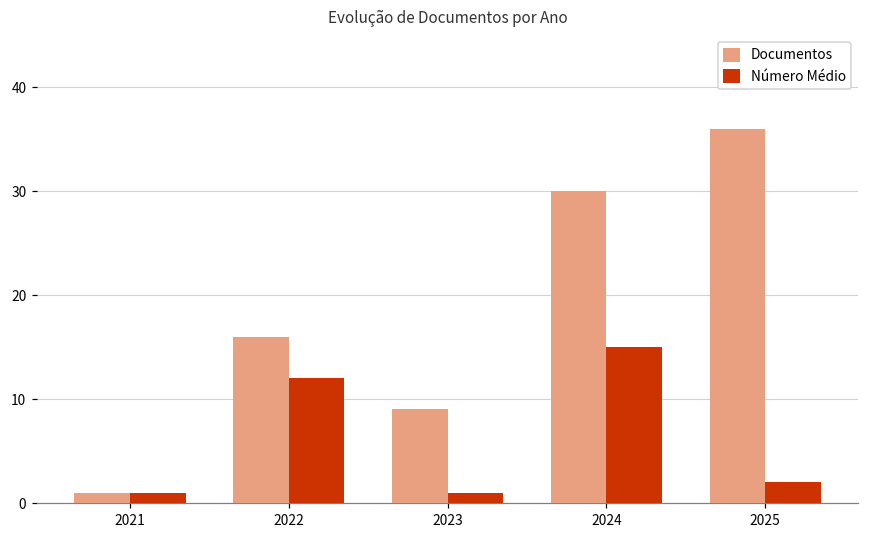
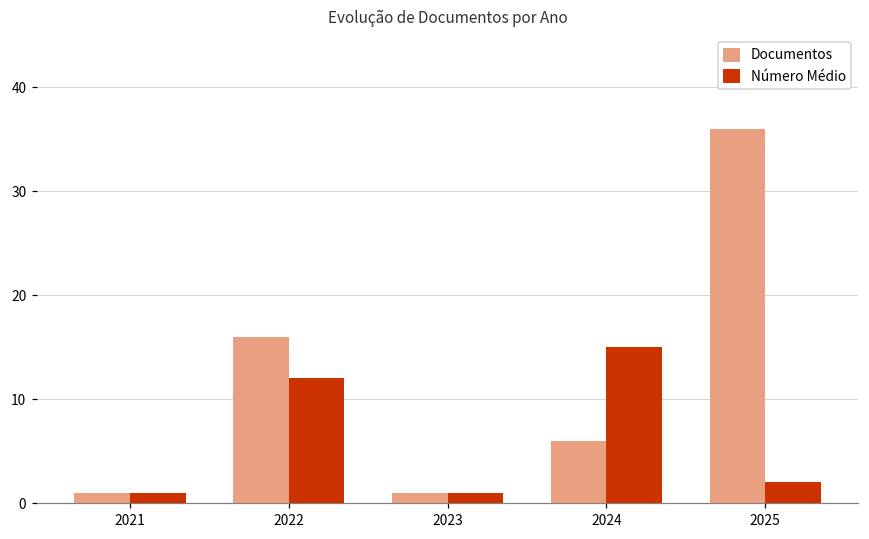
Documentos, 2023: 9 -> 1
Documentos, 2024: 30 -> 6
